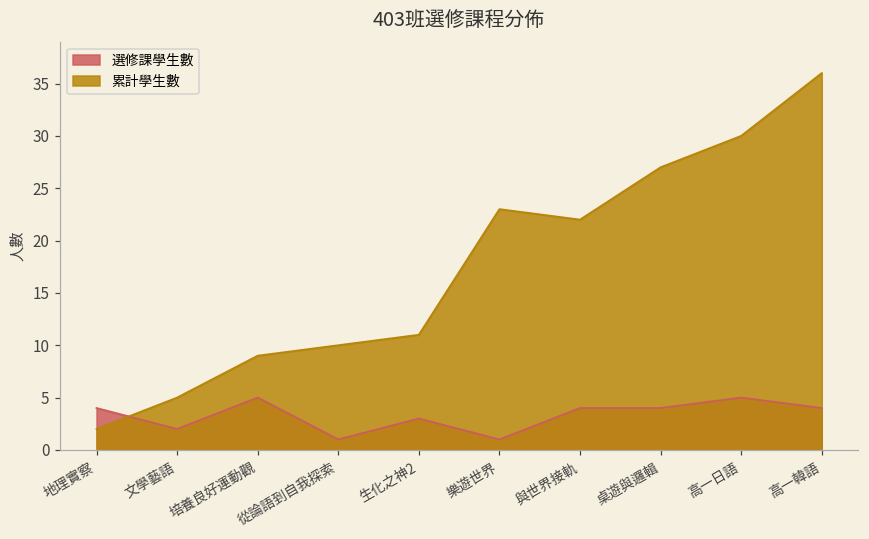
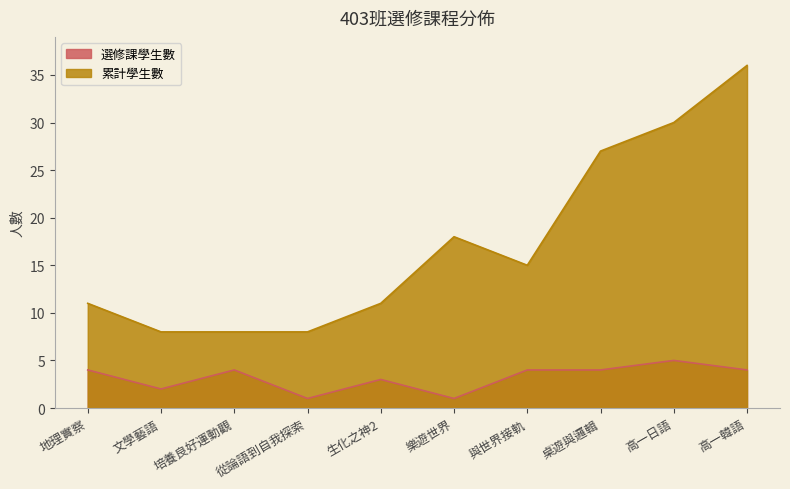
累計學生數, 地理實察: 2 -> 11
累計學生數, 文學藝語: 5 -> 8
選修課學生數, 培養良好運動觀: 5 -> 4
累計學生數, 培養良好運動觀: 9 -> 8
累計學生數, 從論語到自我探索: 10 -> 8
累計學生數, 樂遊世界: 23 -> 18
累計學生數, 與世界接軌: 22 -> 15
